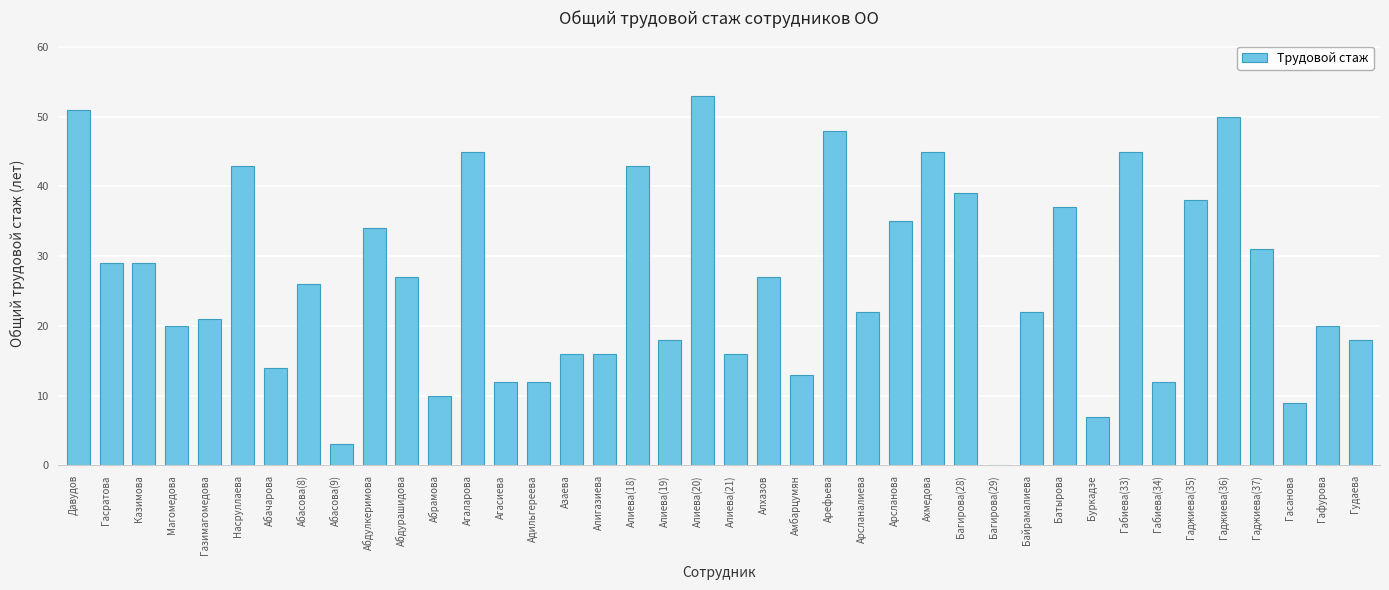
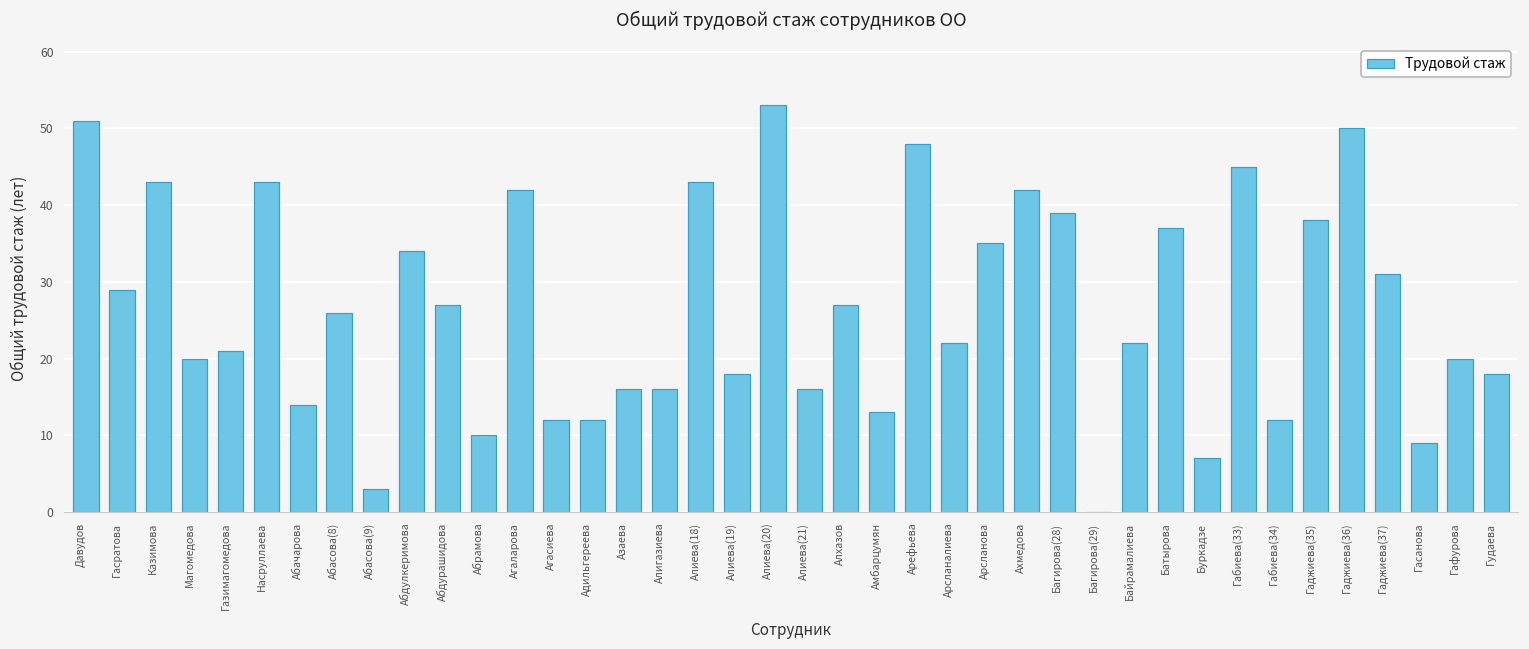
Казимова: 29 -> 43
Агаларова: 45 -> 42
Ахмедова: 45 -> 42
